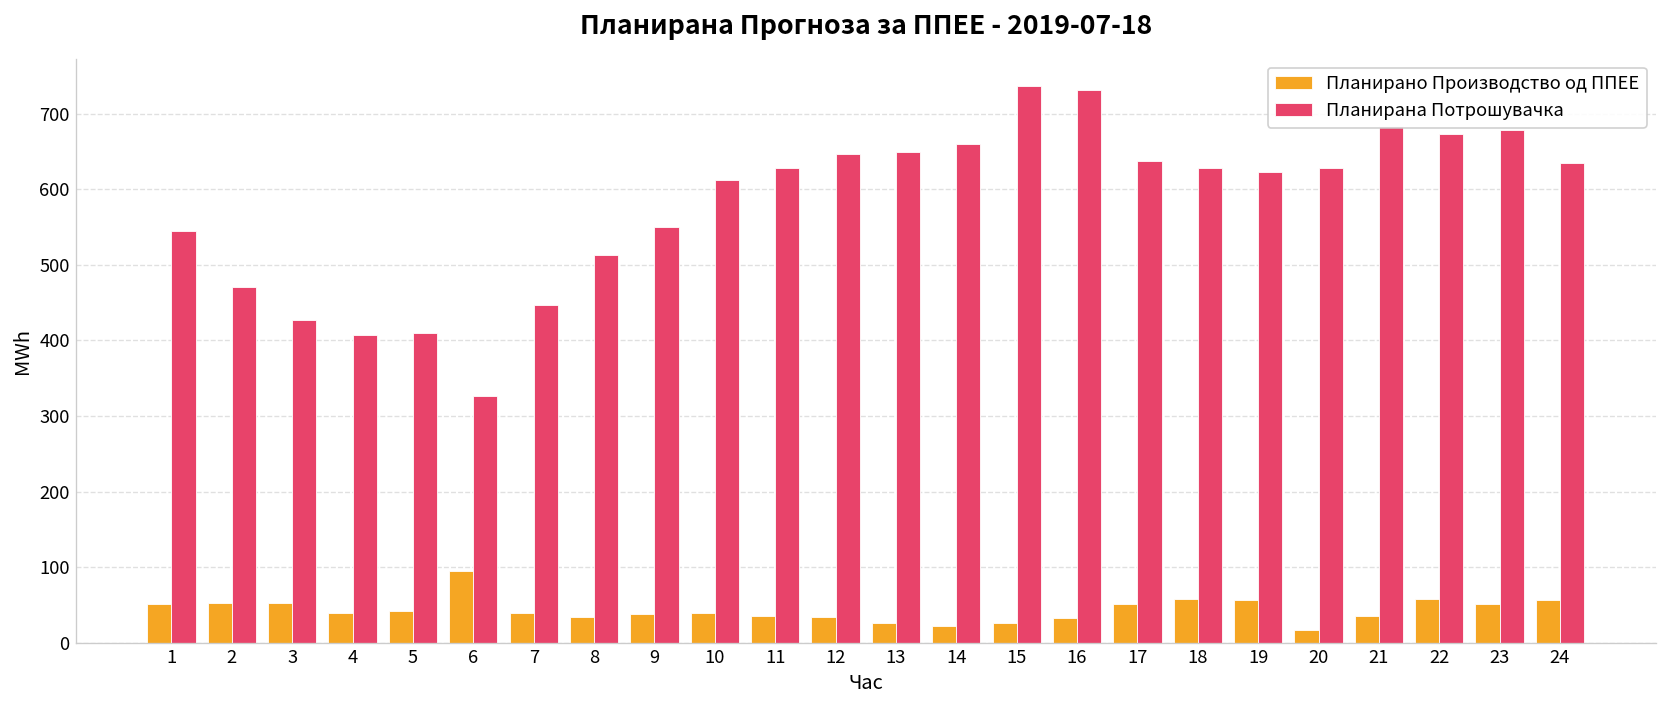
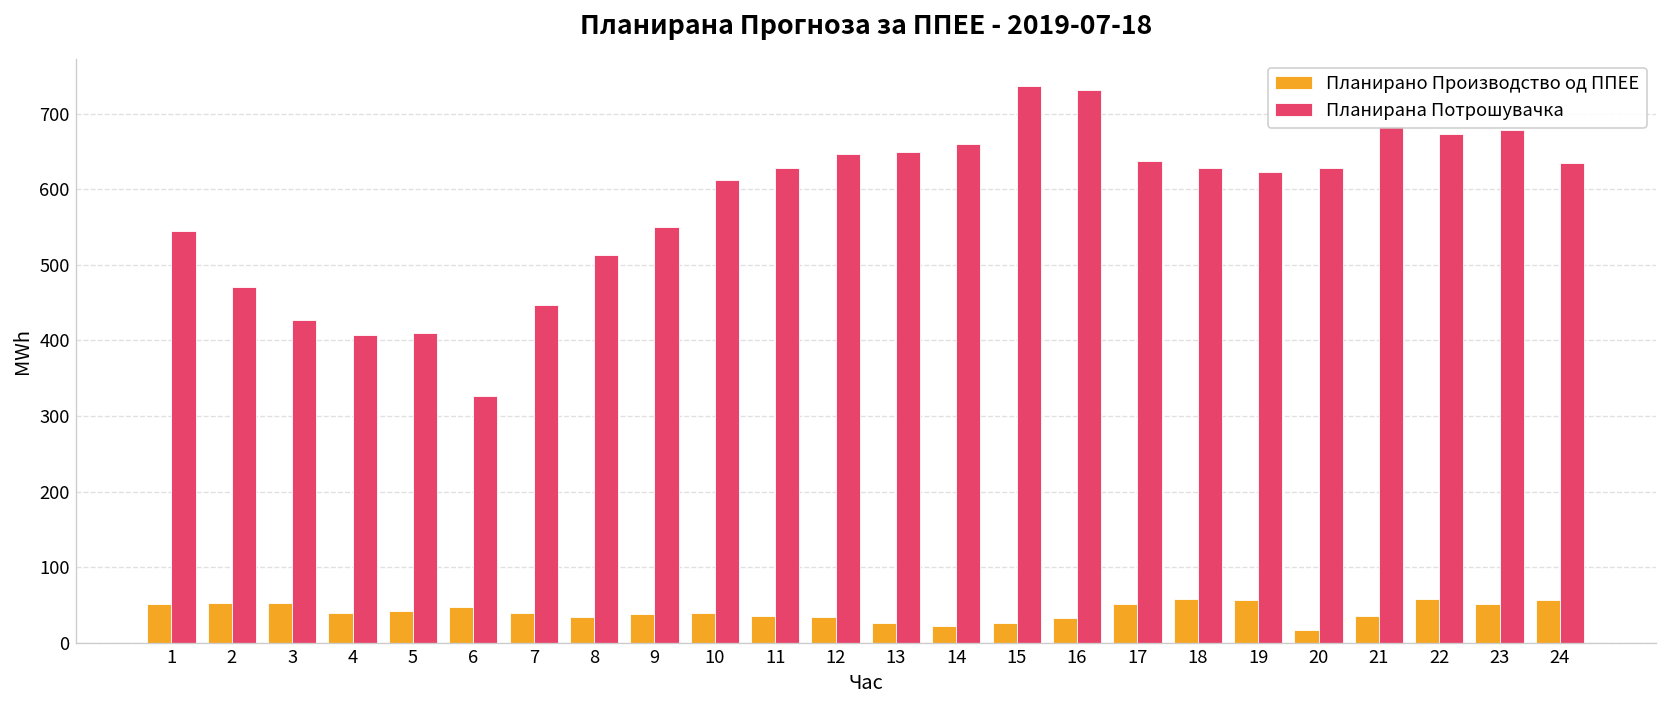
Планирано Производство од ППЕЕ, 6: 90 -> 50
